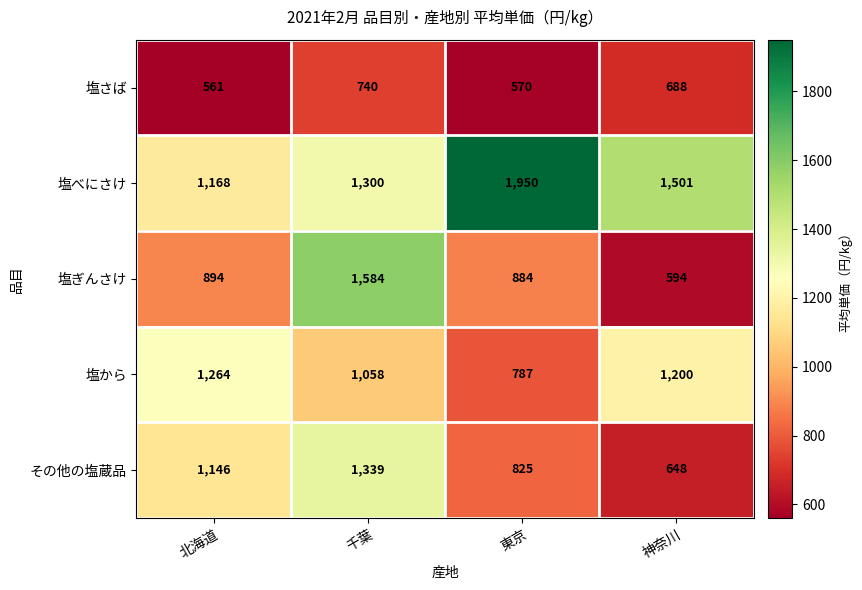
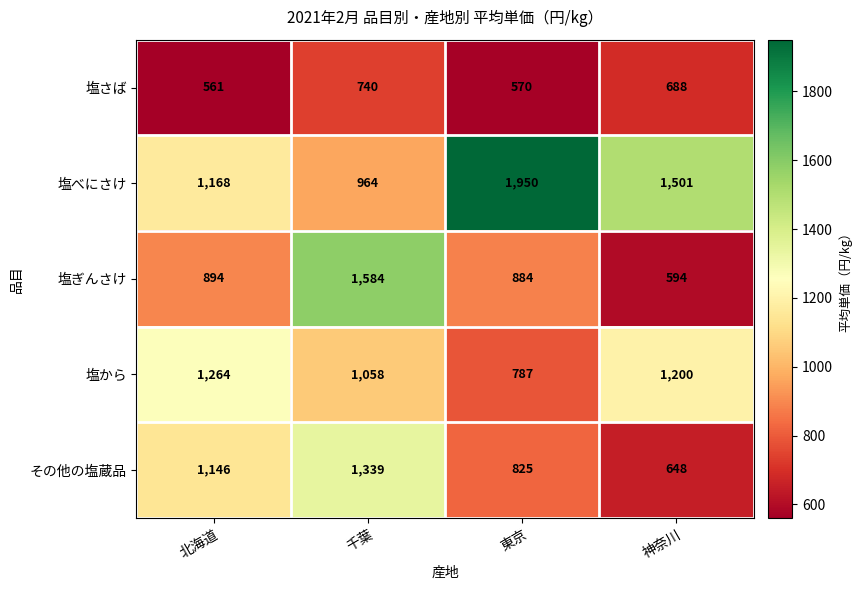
塩べにさけ, 千葉: 1,300 -> 964
